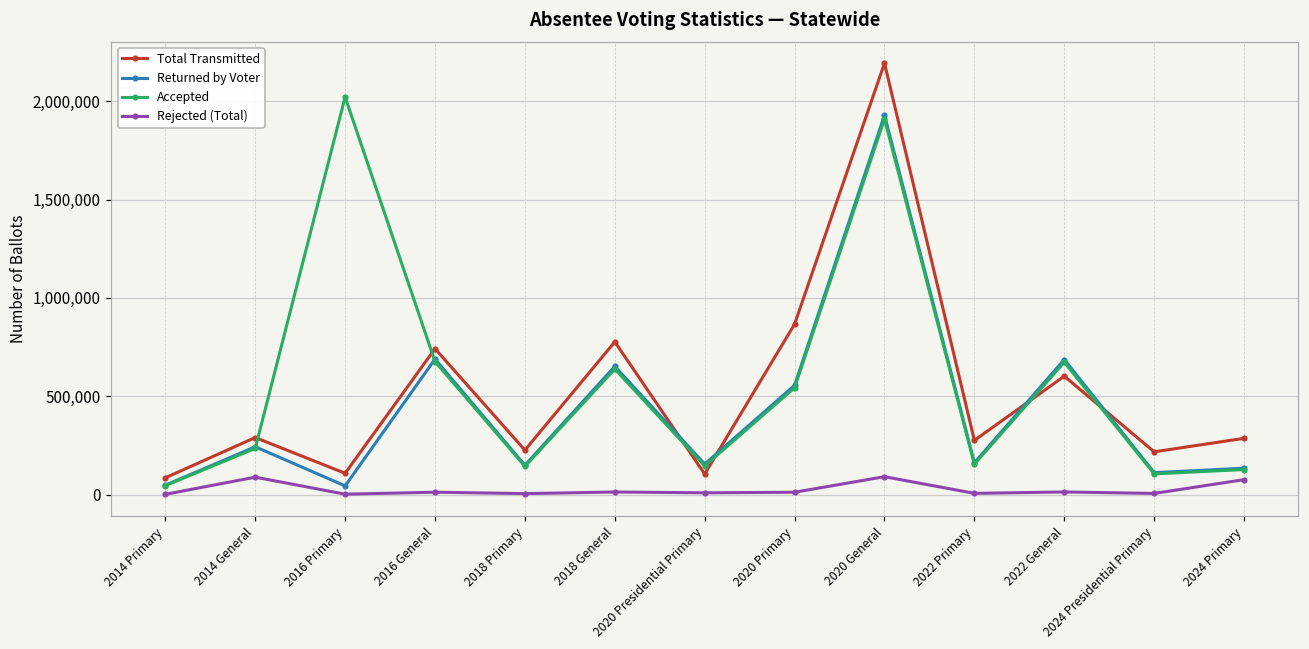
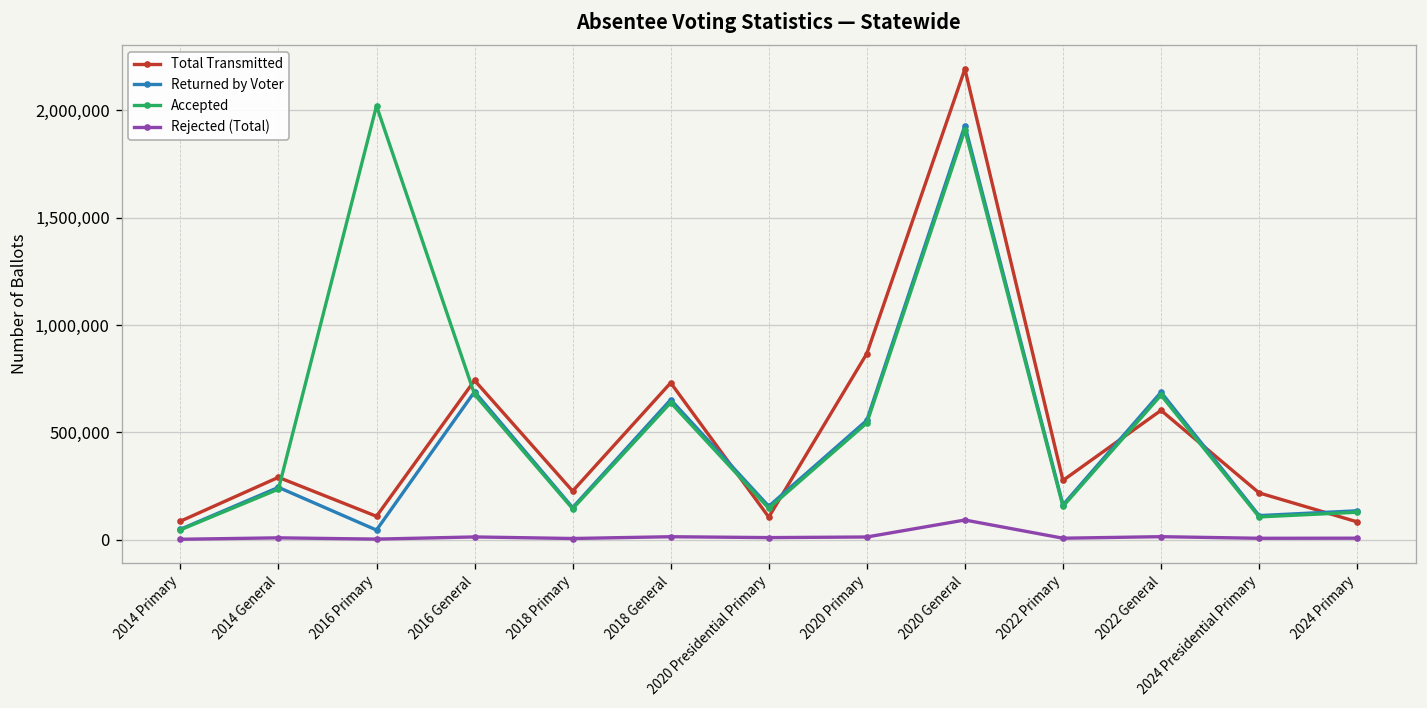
Rejected (Total), 2014 General: 90,000 -> 10,000
Total Transmitted, 2018 General: 780,000 -> 730,000
Total Transmitted, 2024 Primary: 290,000 -> 80,000
Rejected (Total), 2024 Primary: 80,000 -> 10,000
